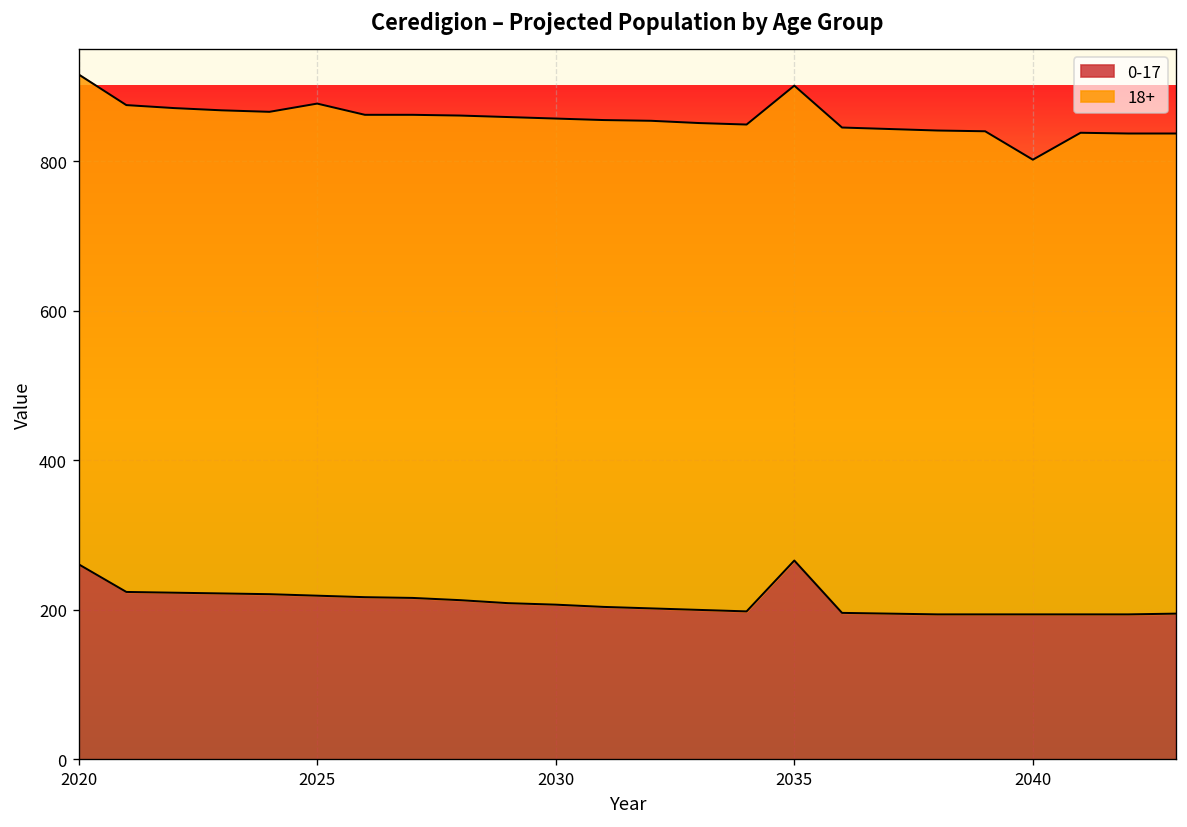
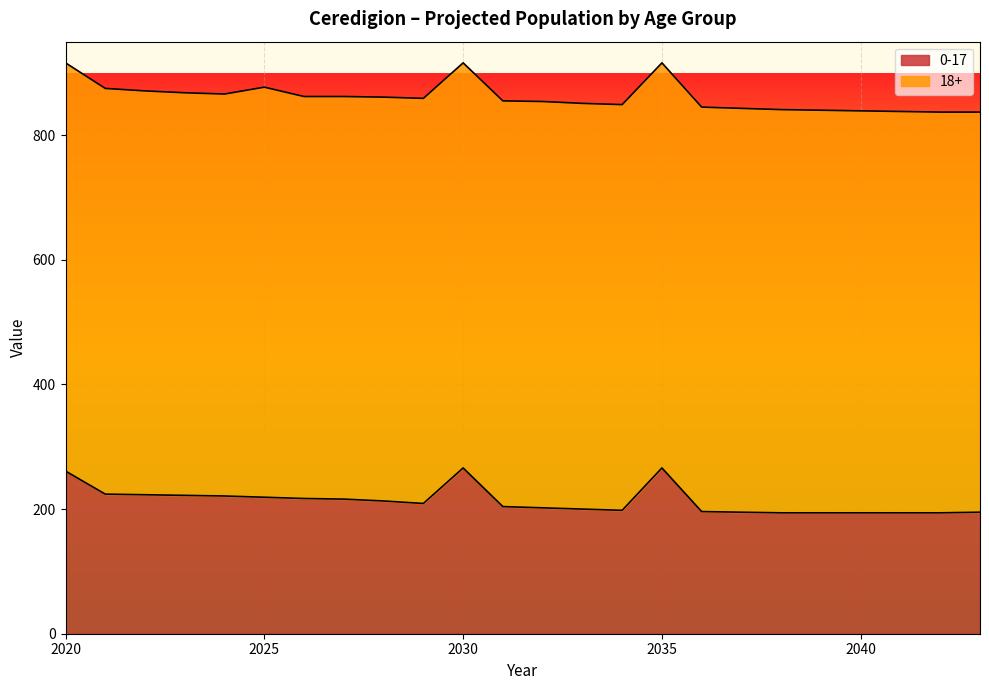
0-17, 2030: 210 -> 270
18+, 2035: 640 -> 650
18+, 2040: 610 -> 650
